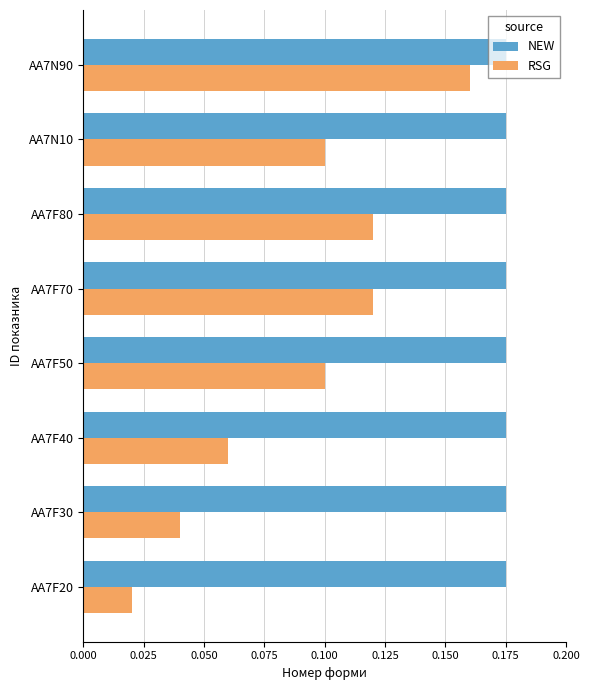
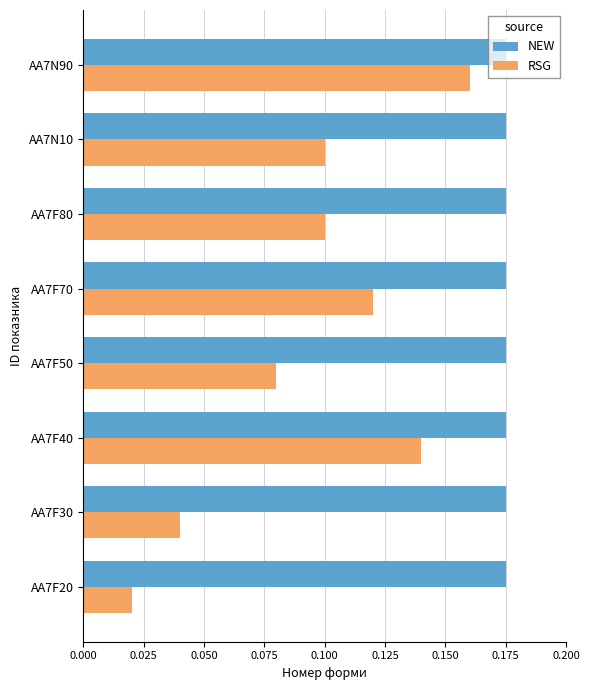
RSG, AA7F80: 0.120 -> 0.100
RSG, AA7F50: 0.100 -> 0.080
RSG, AA7F40: 0.060 -> 0.140
